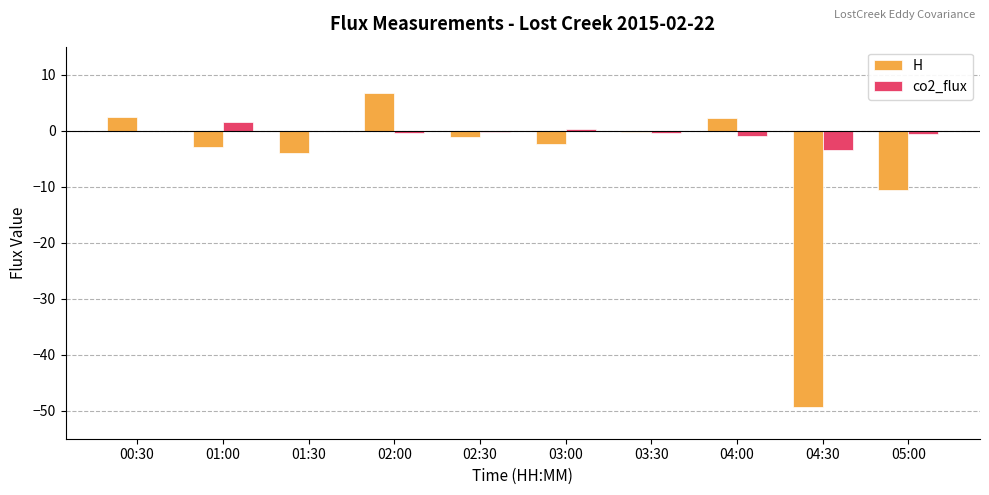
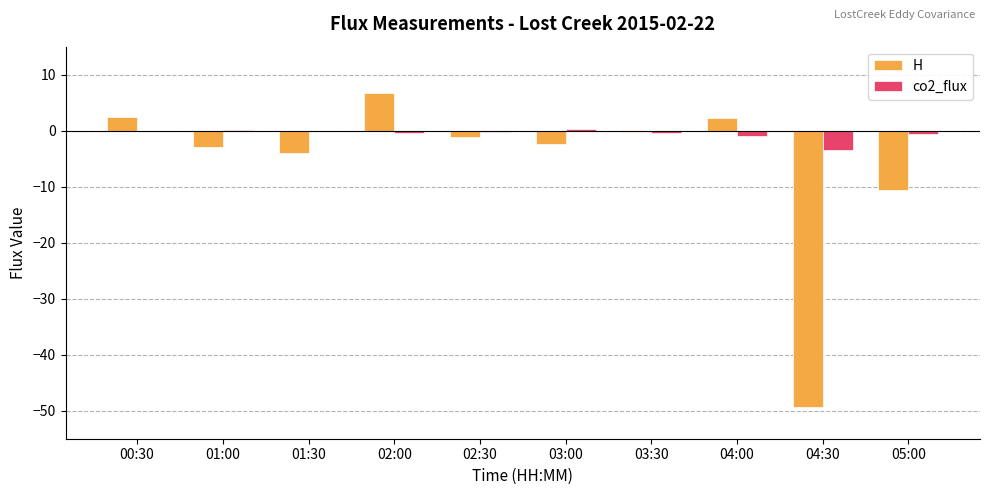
co2_flux, 01:00: 2 -> 0
